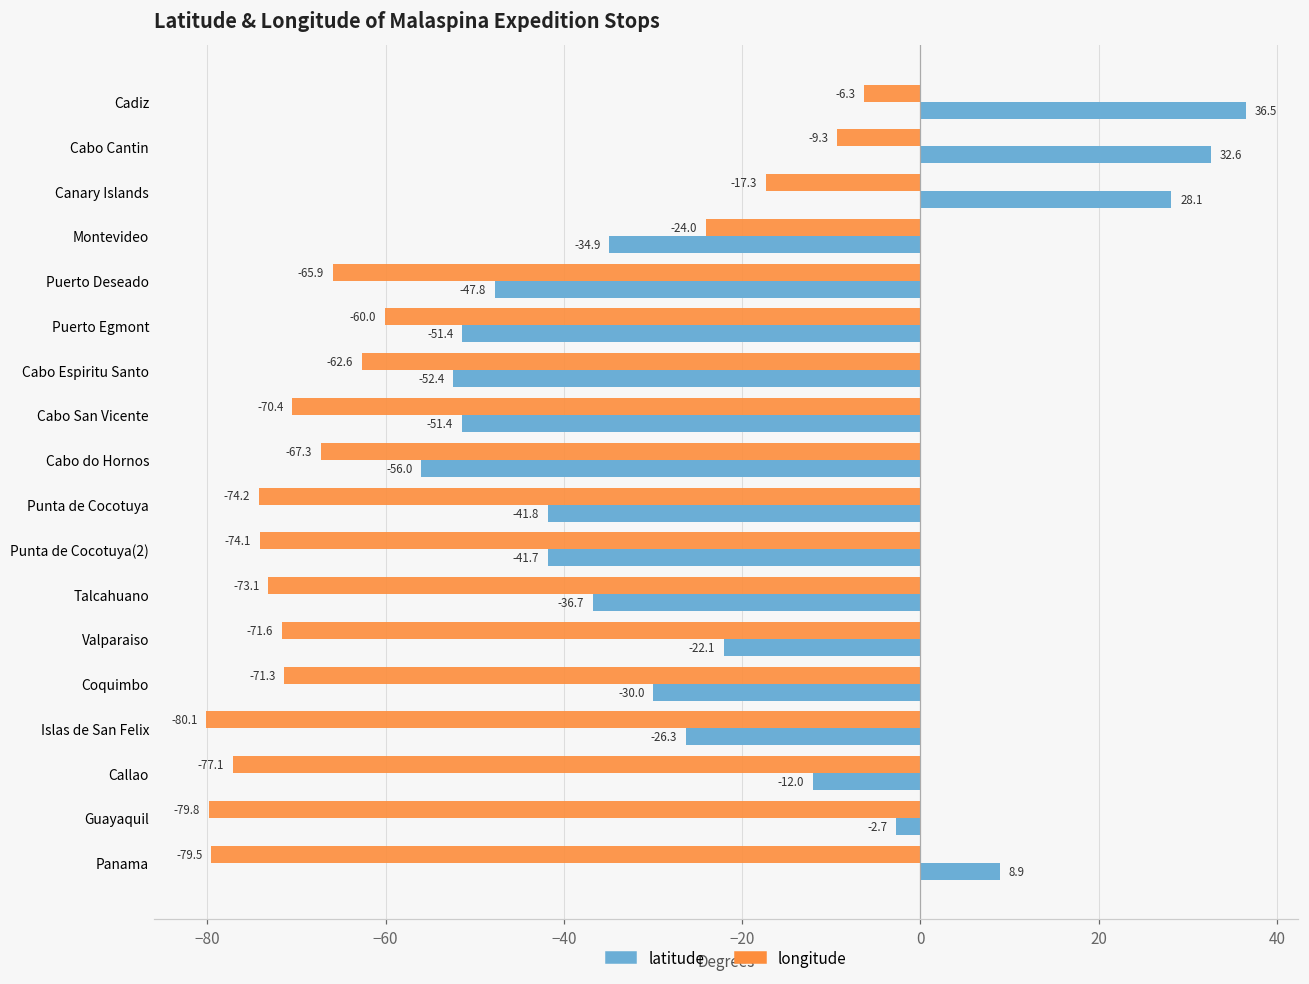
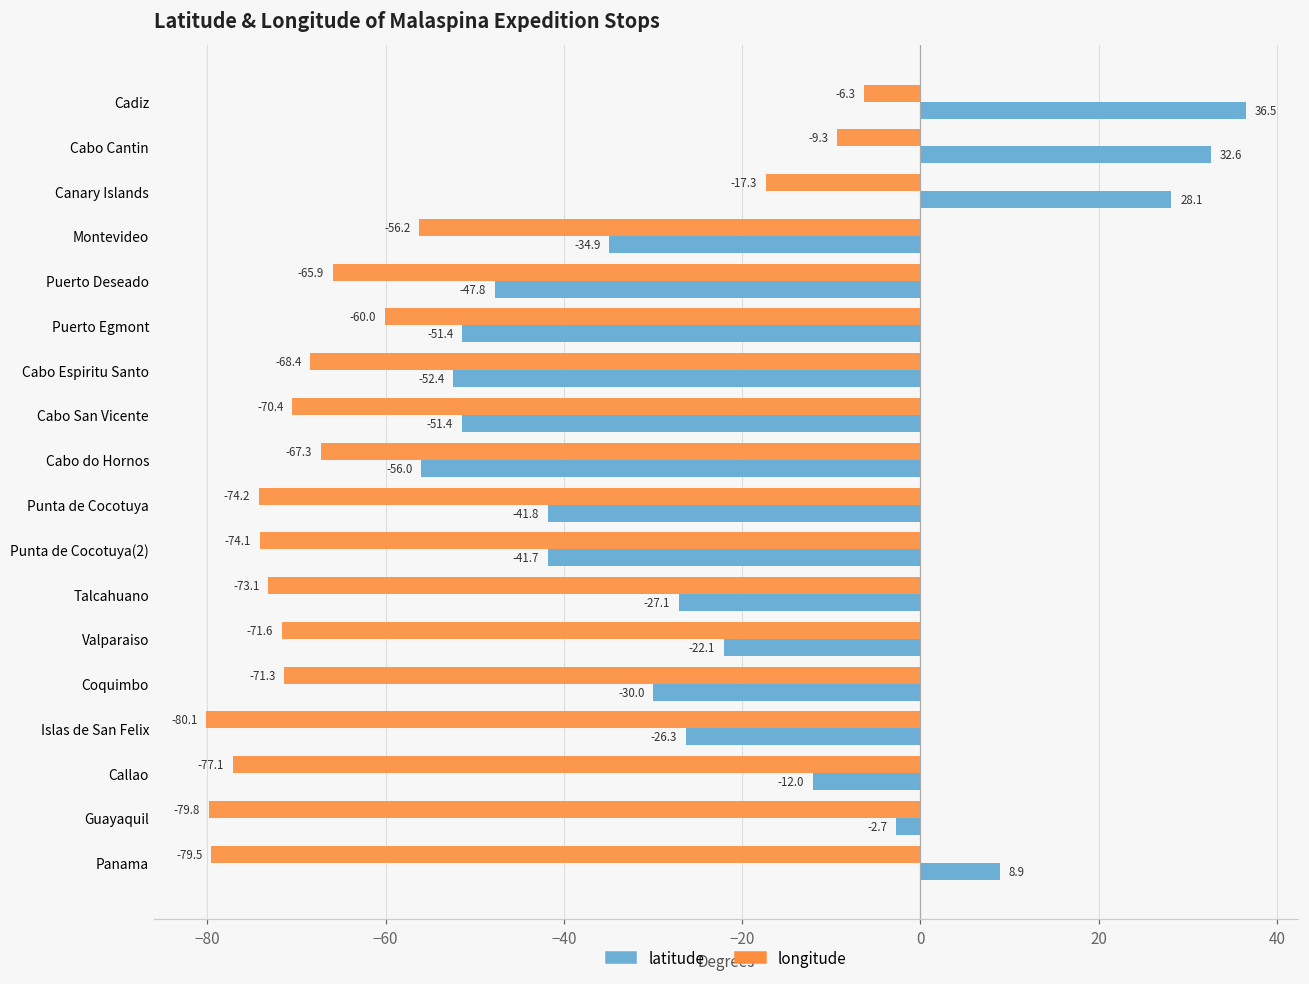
longitude, Montevideo: -24.0 -> -56.2
longitude, Cabo Espiritu Santo: -62.6 -> -68.4
latitude, Talcahuano: -36.7 -> -27.1
